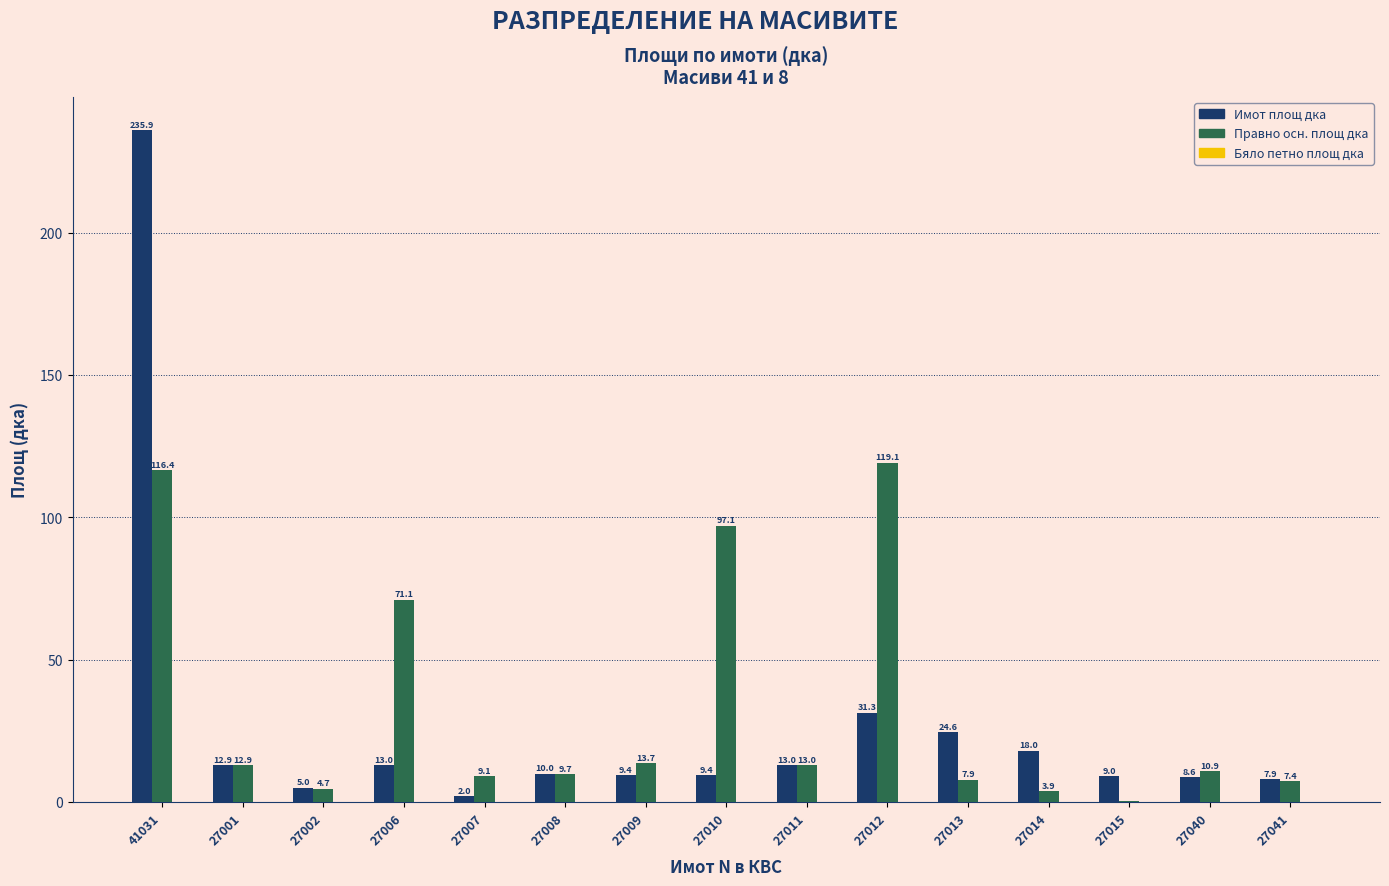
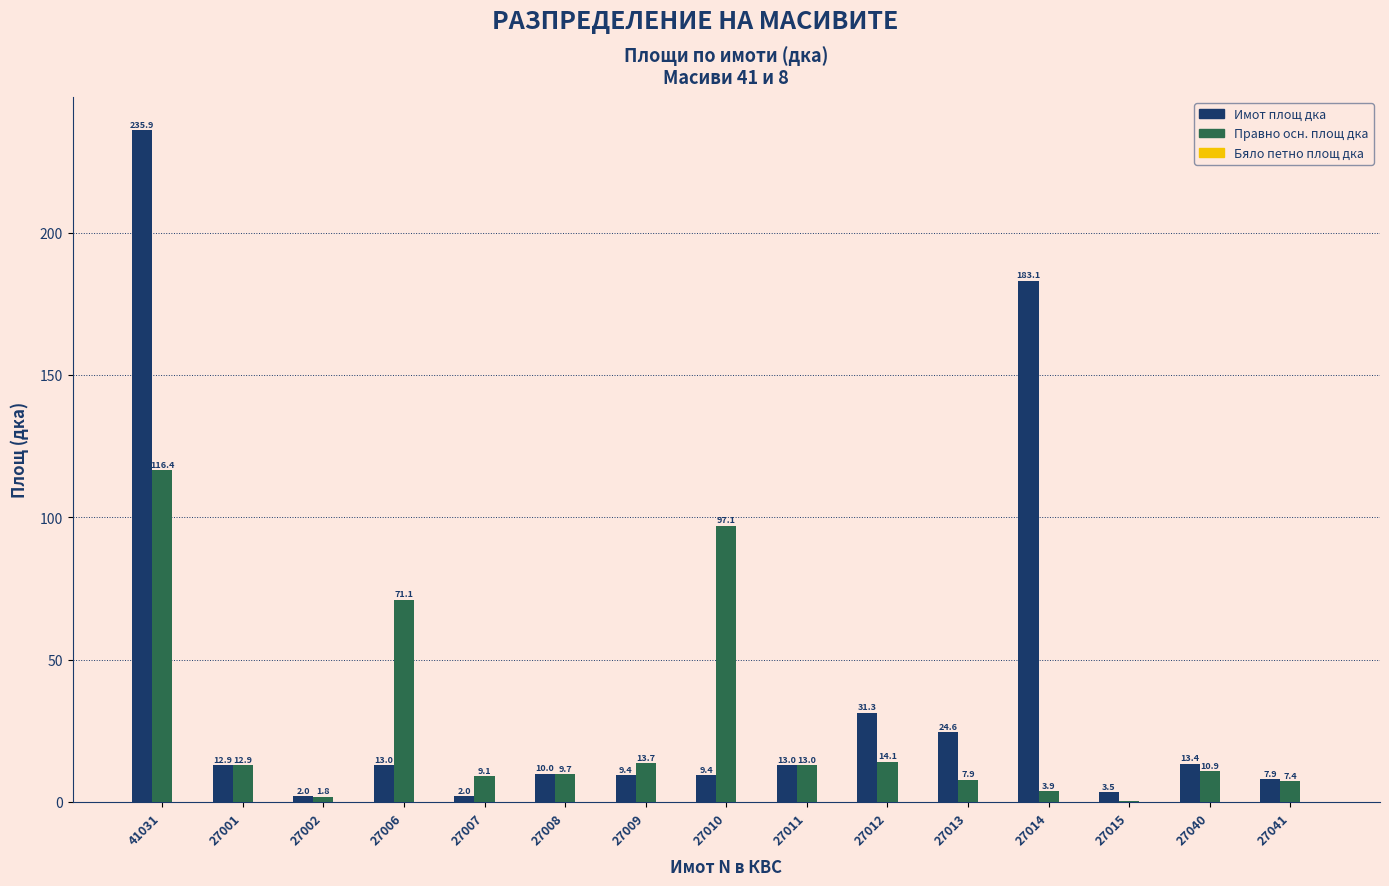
Имот площ дка, 27002: 5.0 -> 2.0
Правно осн. площ дка, 27002: 4.7 -> 1.8
Правно осн. площ дка, 27012: 119.1 -> 14.1
Имот площ дка, 27014: 18.0 -> 183.1
Имот площ дка, 27015: 9.0 -> 3.5
Имот площ дка, 27040: 8.6 -> 13.4
